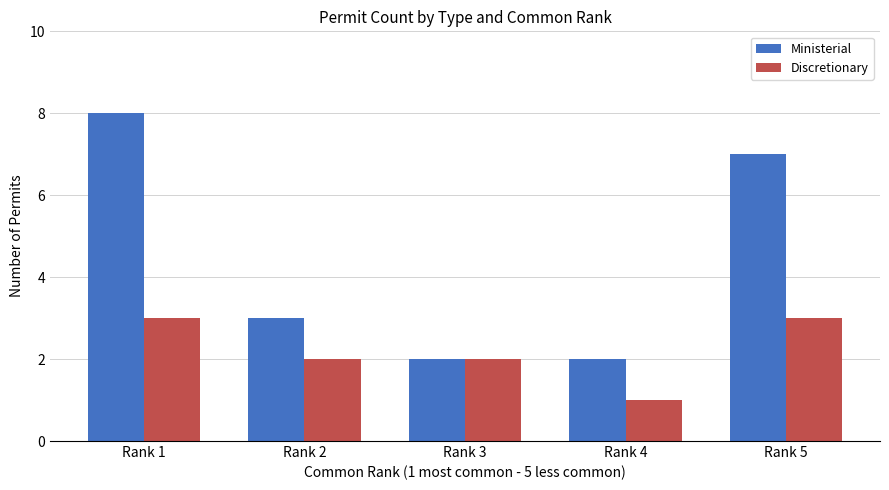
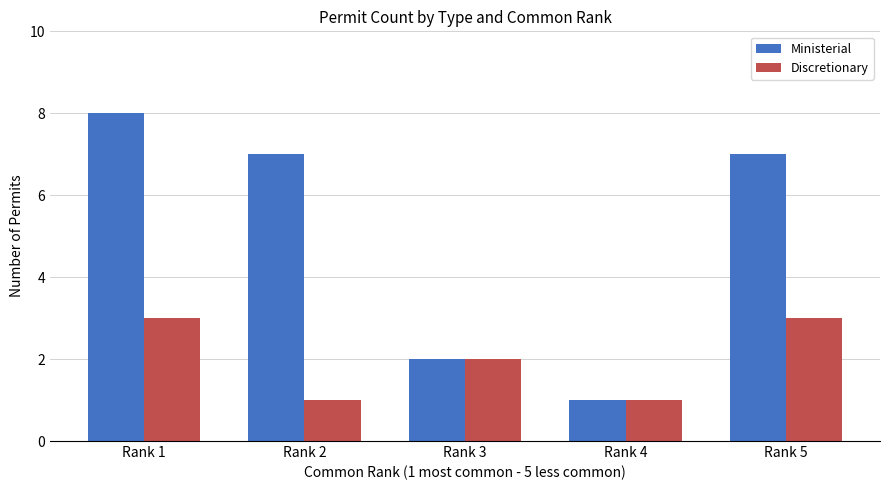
Ministerial, Rank 2: 3 -> 7
Discretionary, Rank 2: 2 -> 1
Ministerial, Rank 4: 2 -> 1
